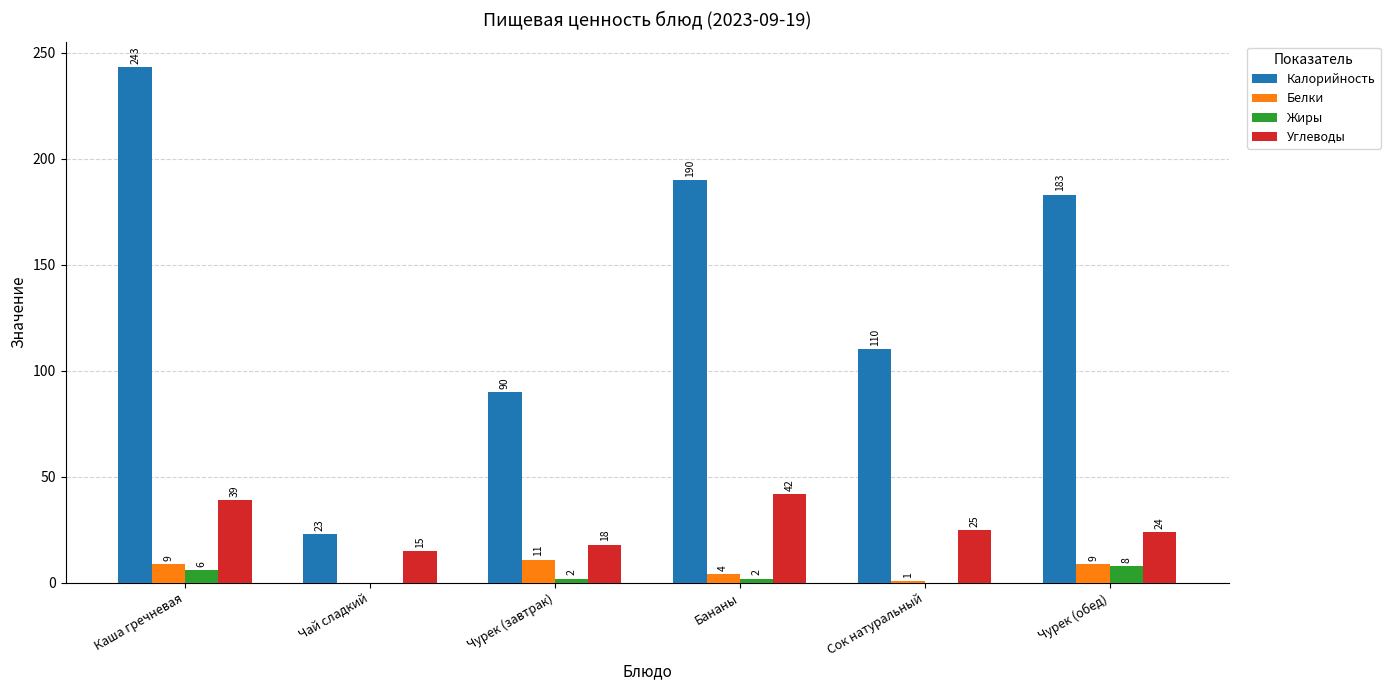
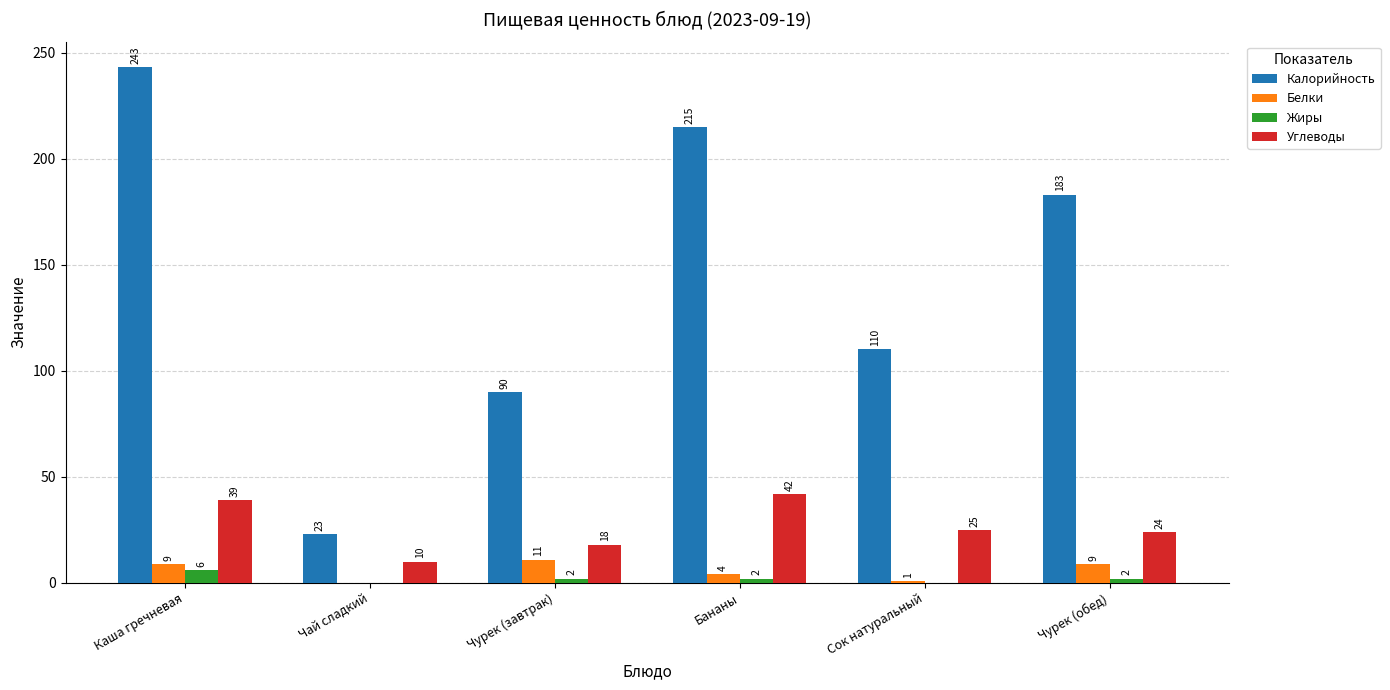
Углеводы, Чай сладкий: 15 -> 10
Калорийность, Бананы: 190 -> 215
Жиры, Чурек (обед): 8 -> 2
